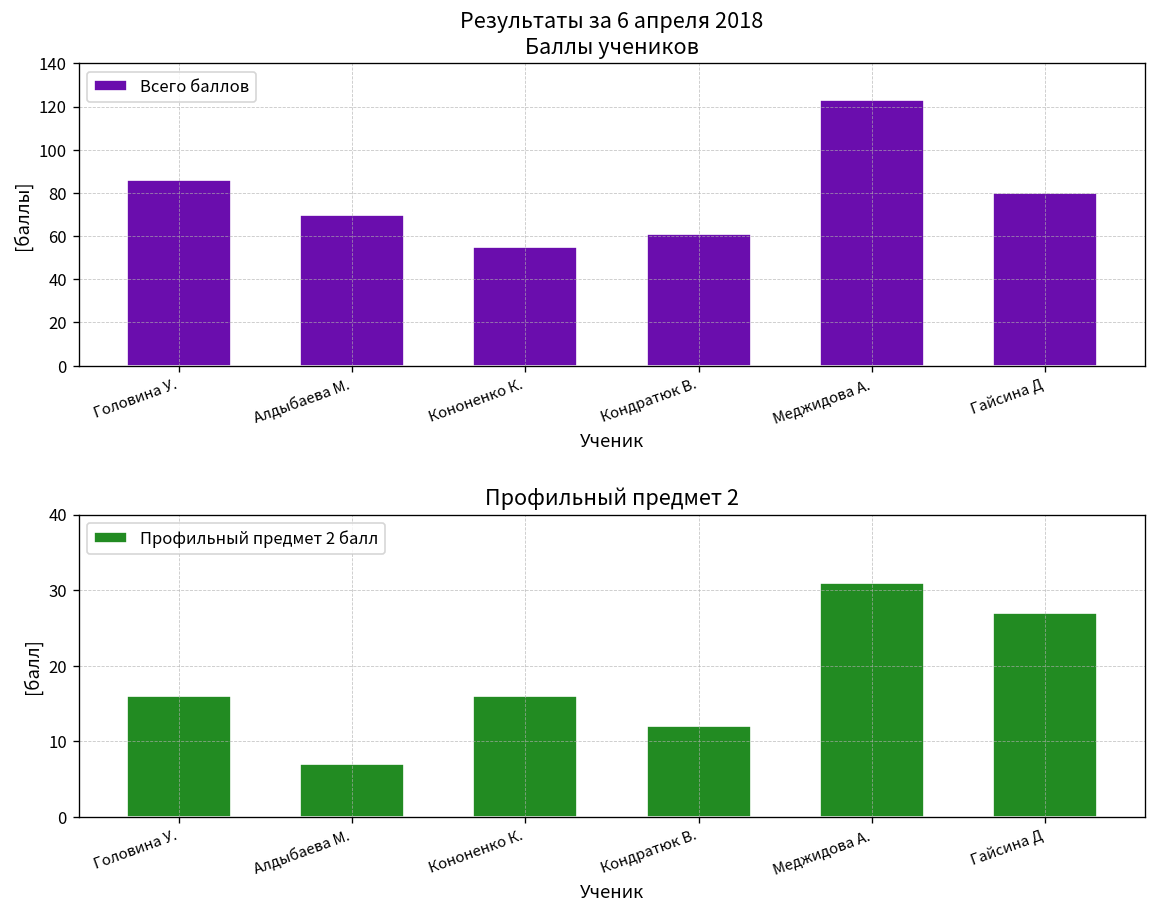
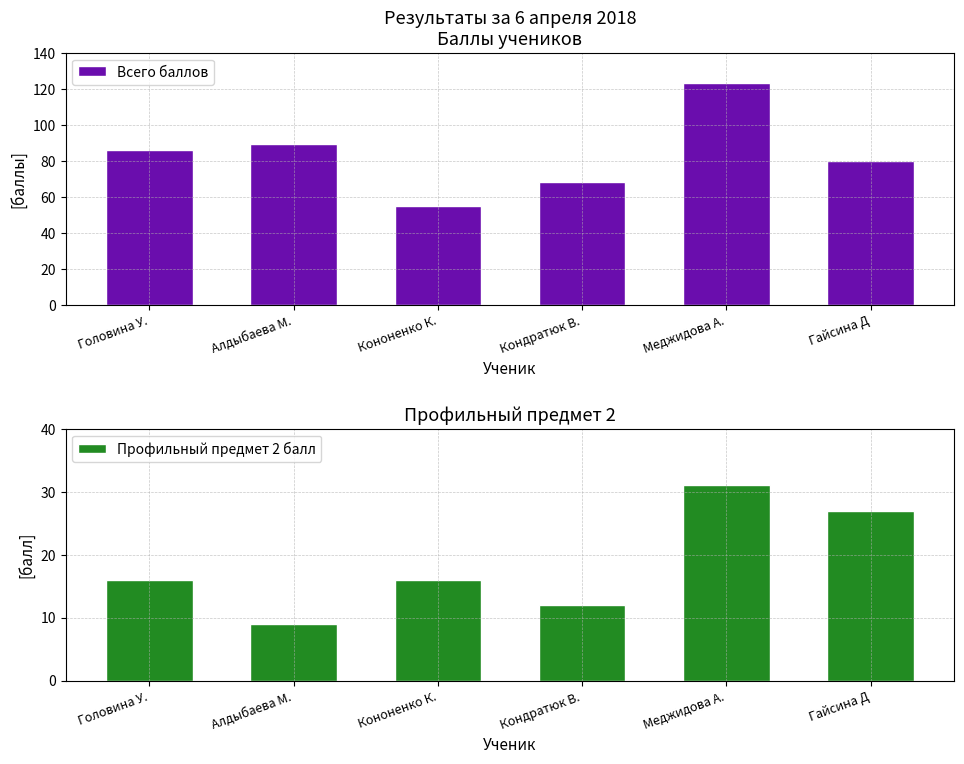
Результаты за 6 апреля 2018 Баллы учеников, Алдыбаева М.: 70 -> 89
Результаты за 6 апреля 2018 Баллы учеников, Кондратюк В.: 61 -> 68
Профильный предмет 2, Алдыбаева М.: 7 -> 9
